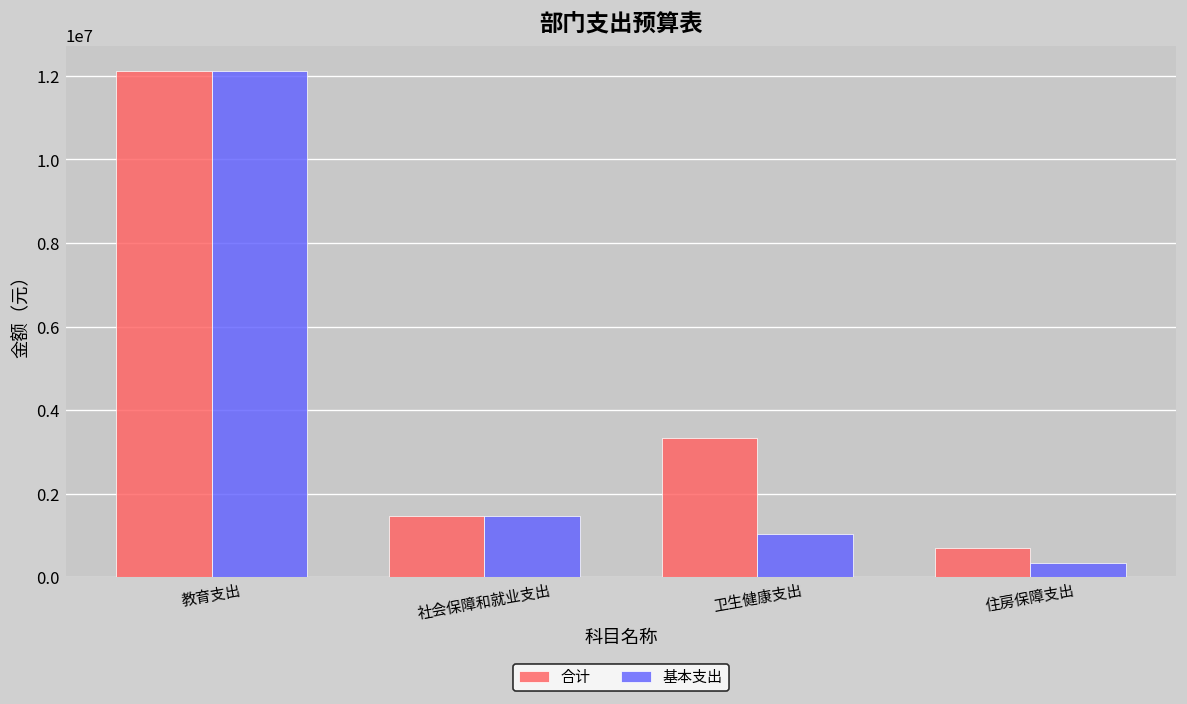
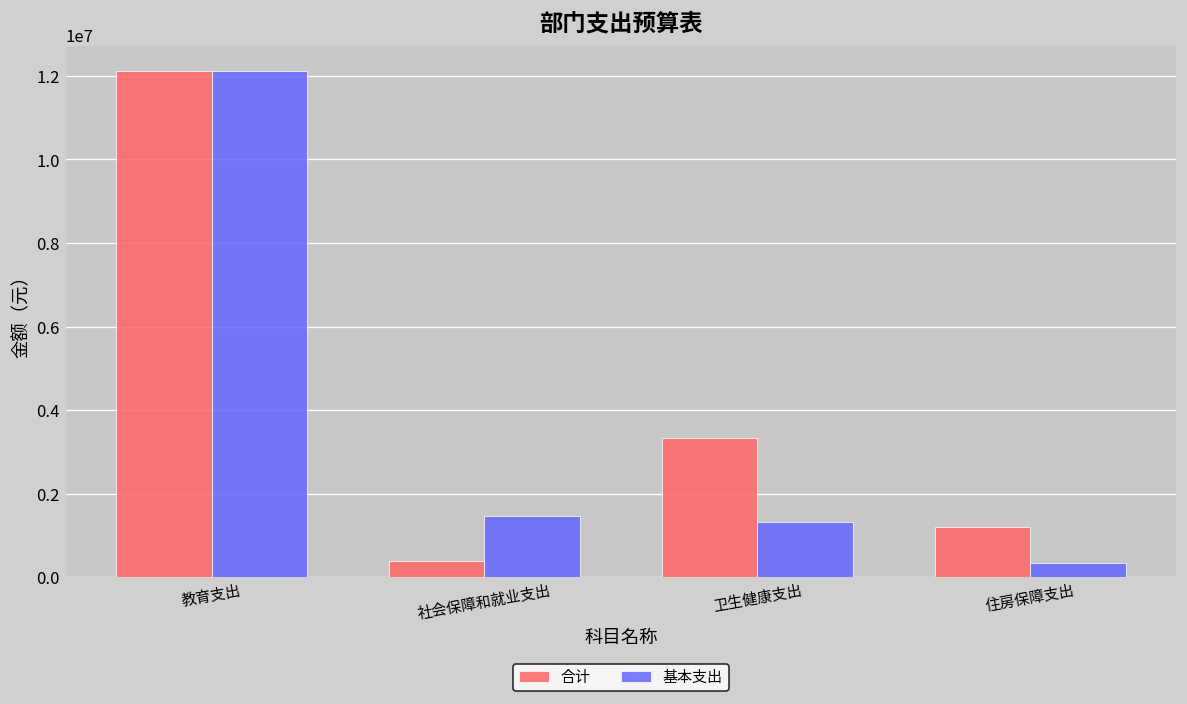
合计, 社会保障和就业支出: 1500000 -> 400000
基本支出, 卫生健康支出: 1000000 -> 1300000
合计, 住房保障支出: 700000 -> 1200000
